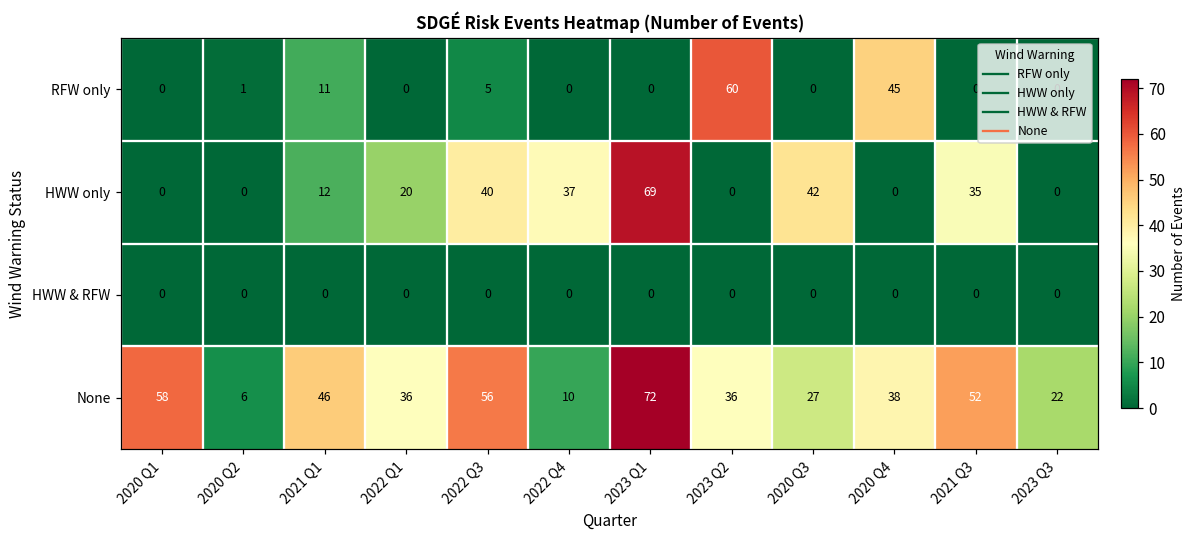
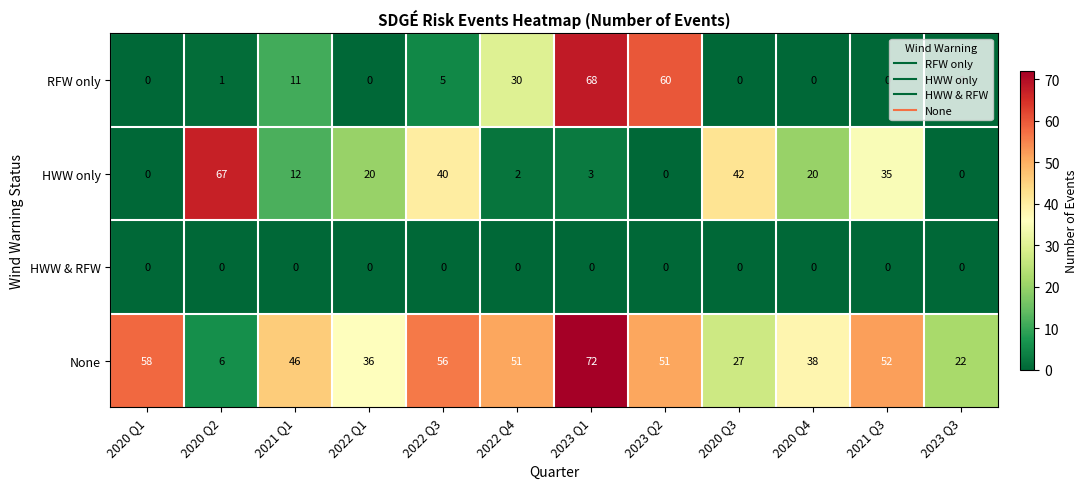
RFW only, 2022 Q4: 0 -> 30
RFW only, 2023 Q1: 0 -> 68
RFW only, 2020 Q4: 45 -> 0
HWW only, 2020 Q2: 0 -> 67
HWW only, 2022 Q4: 37 -> 2
HWW only, 2023 Q1: 69 -> 3
HWW only, 2020 Q4: 0 -> 20
None, 2022 Q4: 10 -> 51
None, 2023 Q2: 36 -> 51
